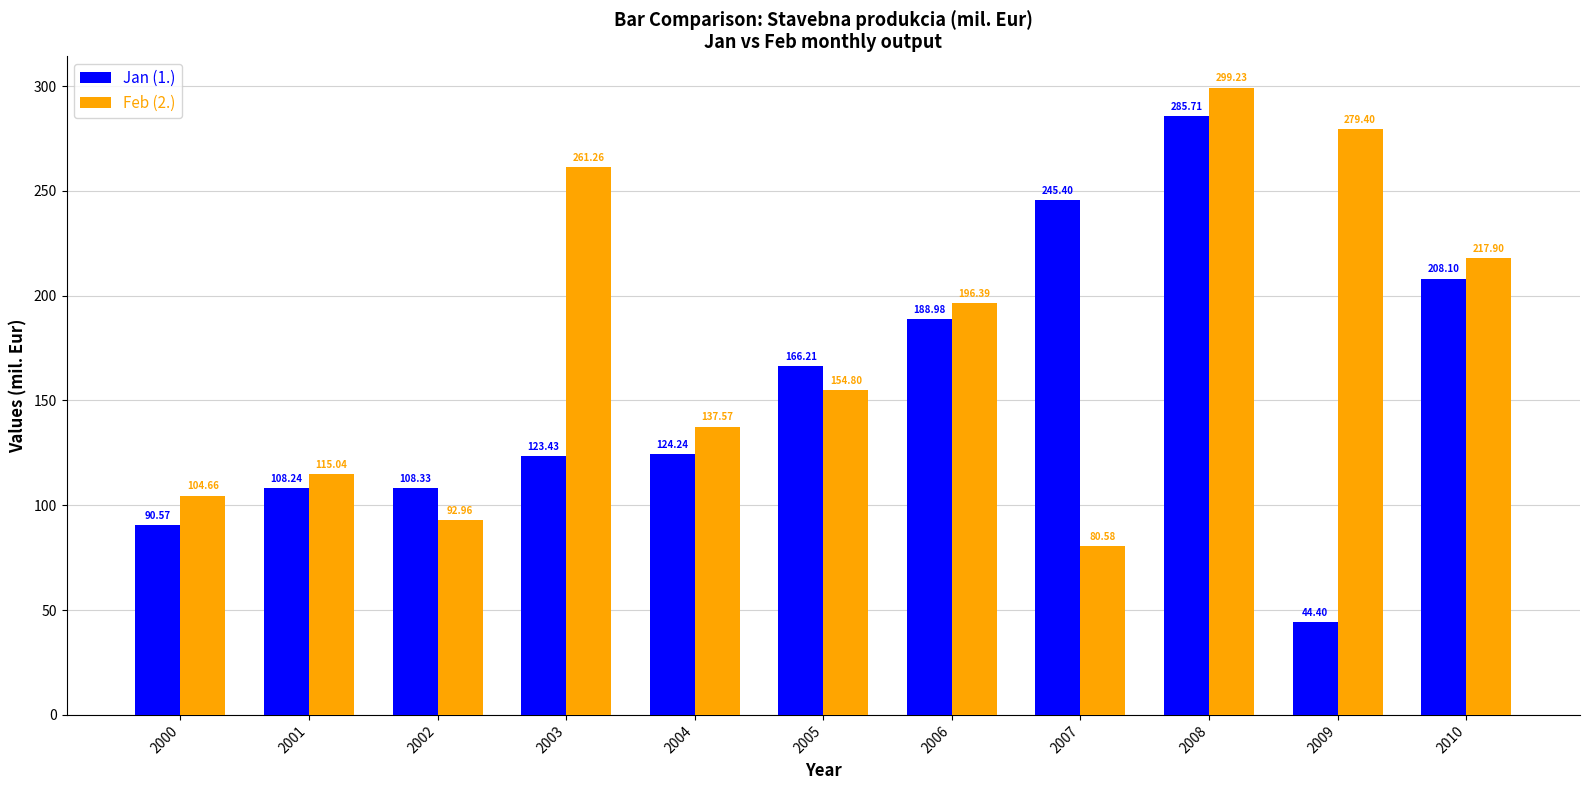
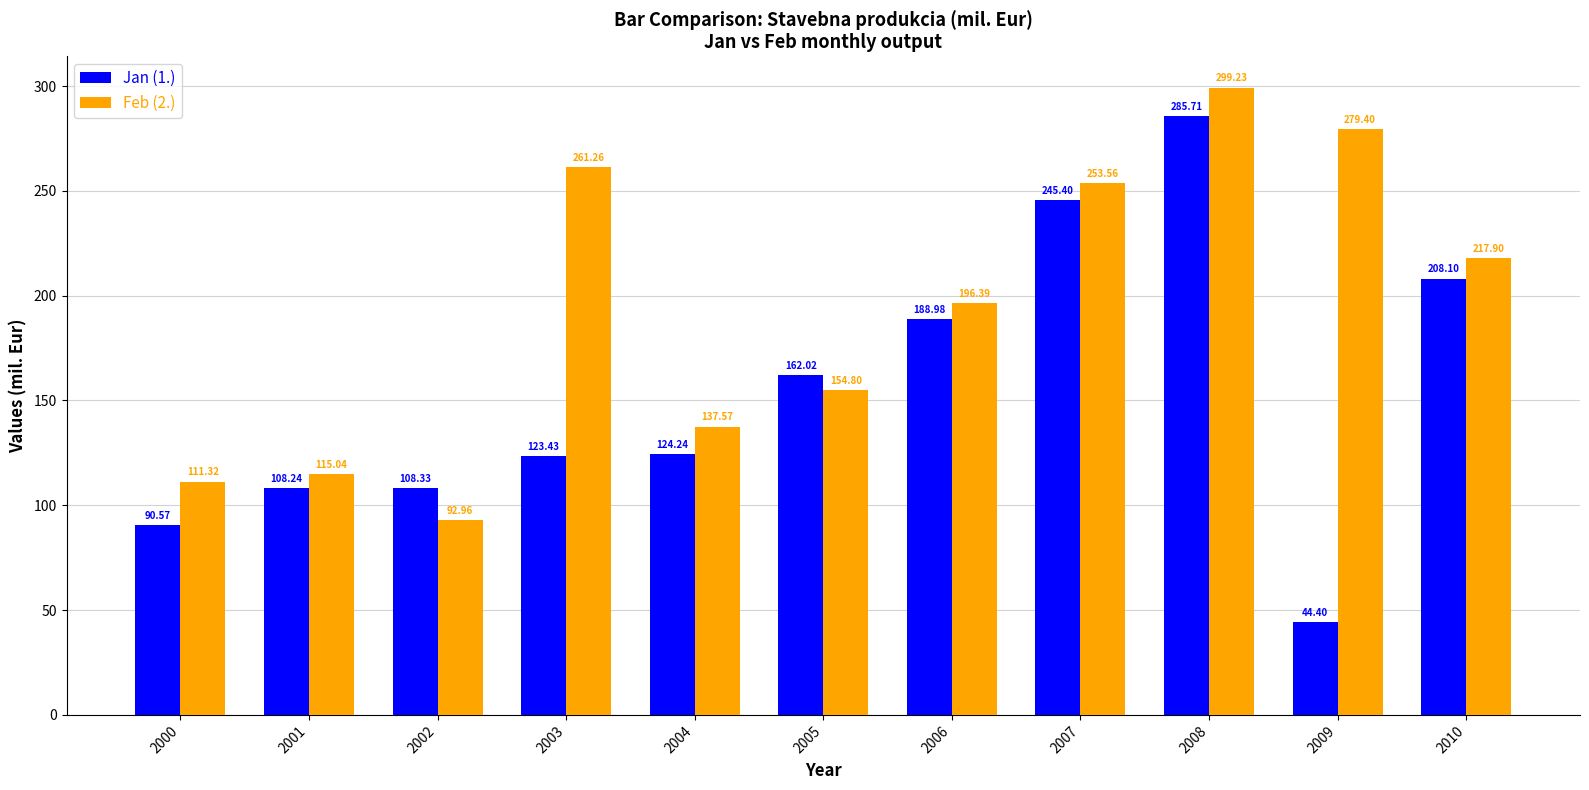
Feb (2.), 2000: 104.66 -> 111.32
Jan (1.), 2005: 166.21 -> 162.02
Feb (2.), 2007: 80.58 -> 253.56
